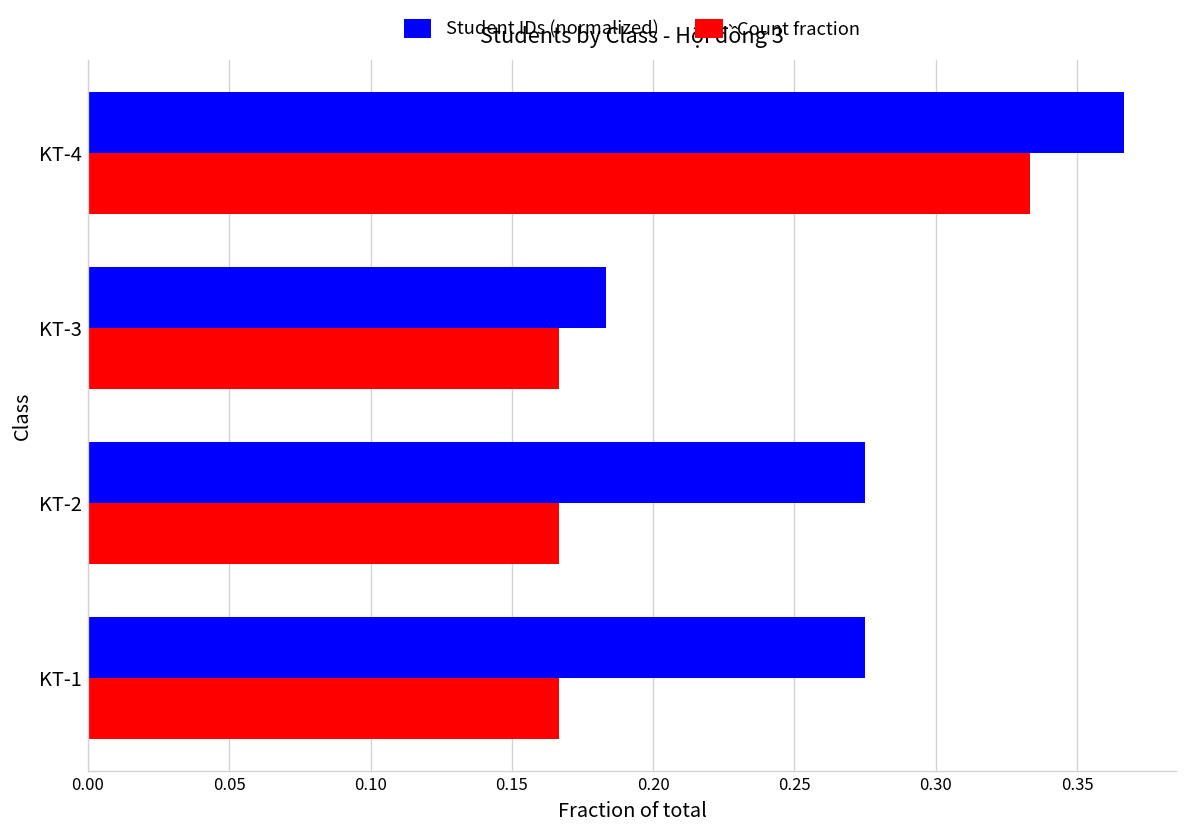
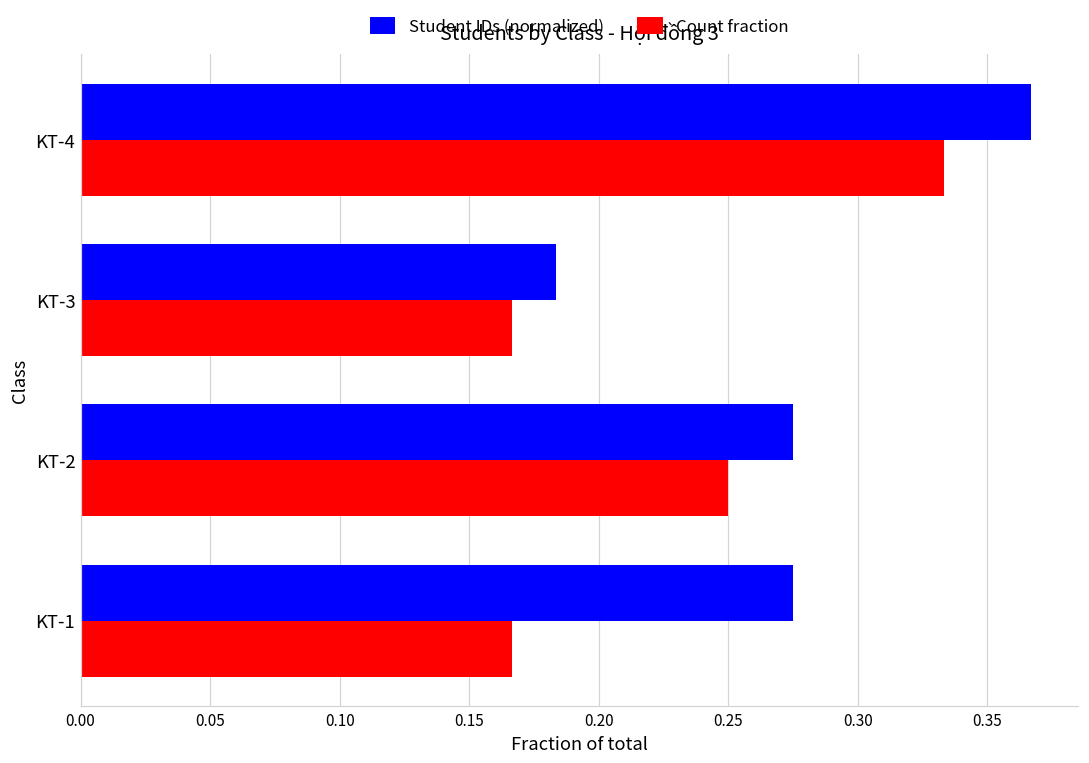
Count fraction, KT-2: 0.167 -> 0.250
